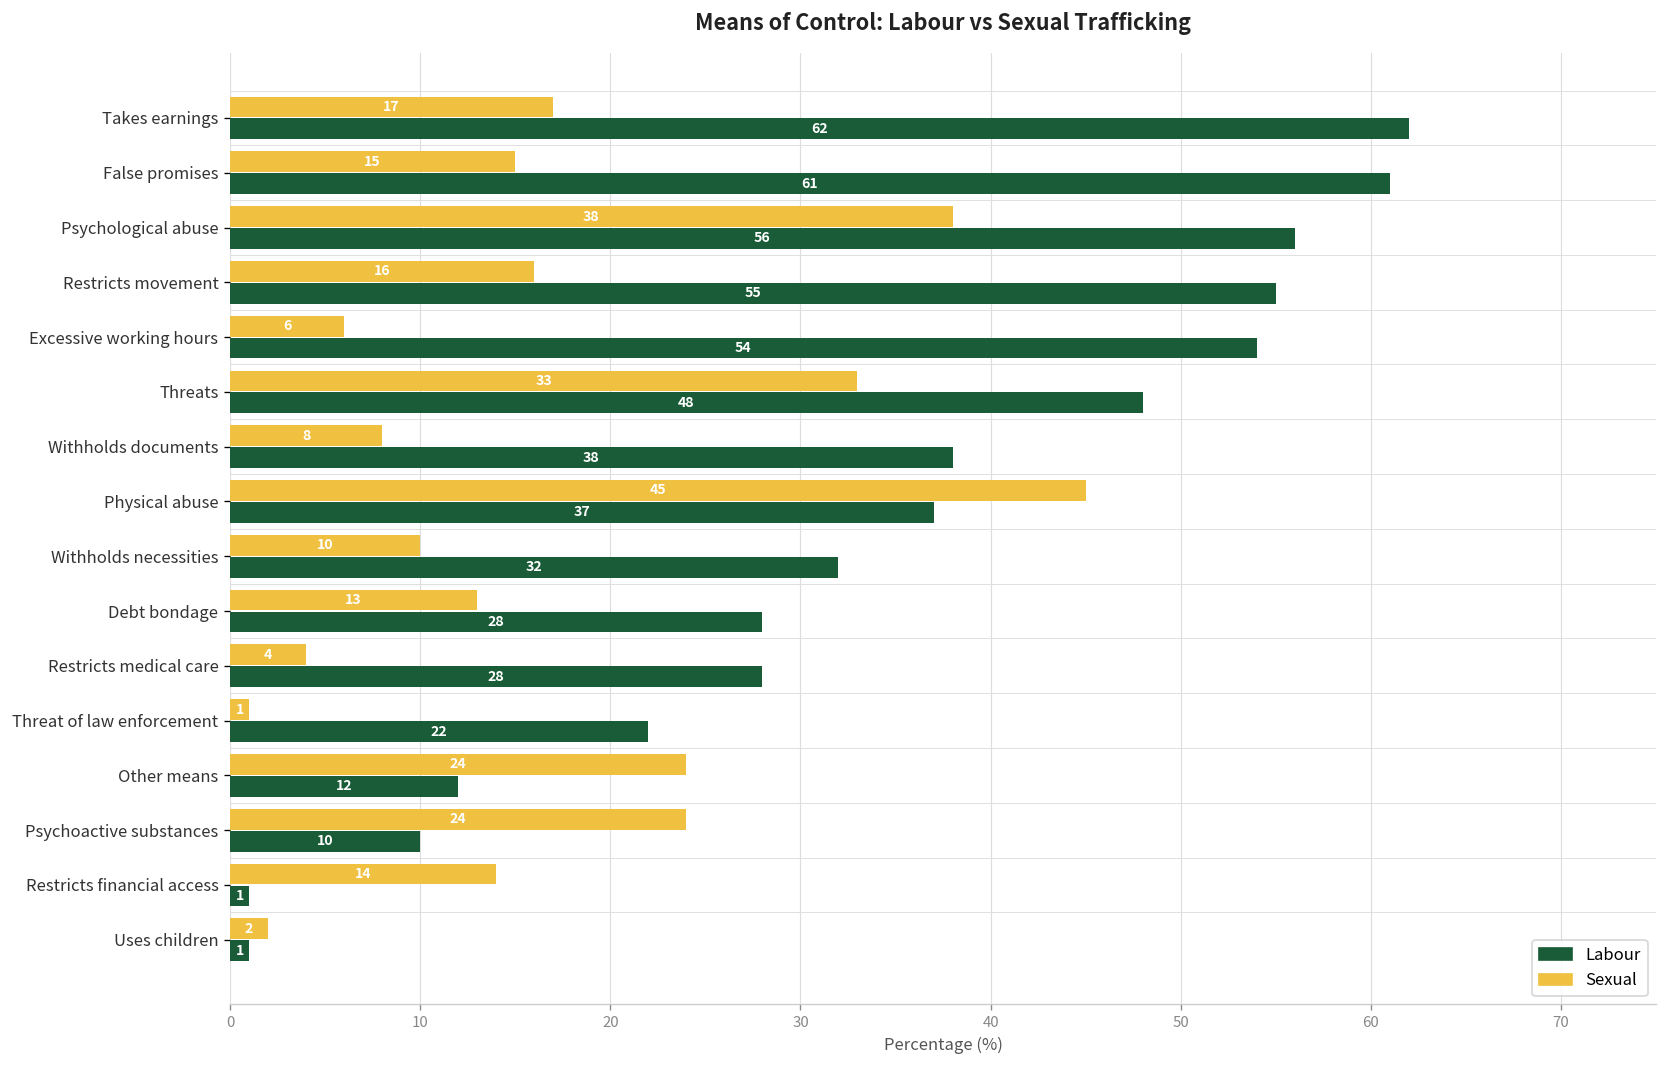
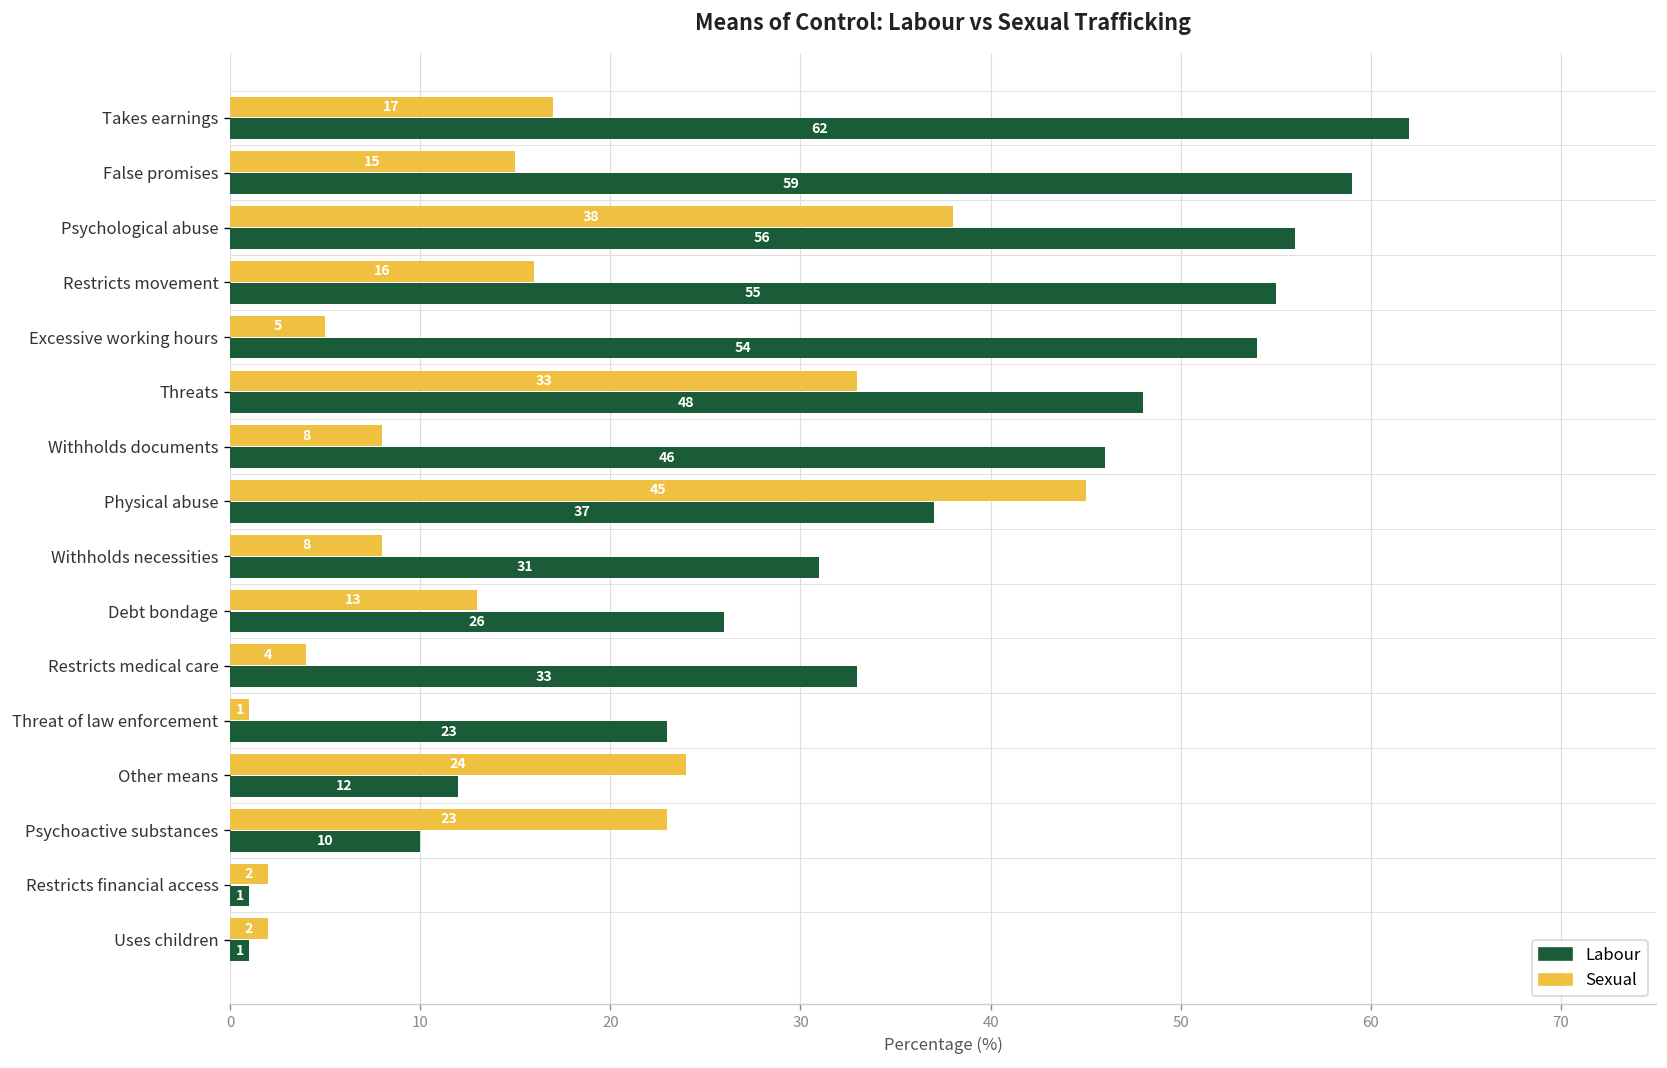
Labour, False promises: 61 -> 59
Sexual, Excessive working hours: 6 -> 5
Labour, Withholds documents: 38 -> 46
Sexual, Withholds necessities: 10 -> 8
Labour, Withholds necessities: 32 -> 31
Labour, Debt bondage: 28 -> 26
Labour, Restricts medical care: 28 -> 33
Labour, Threat of law enforcement: 22 -> 23
Sexual, Psychoactive substances: 24 -> 23
Sexual, Restricts financial access: 14 -> 2
